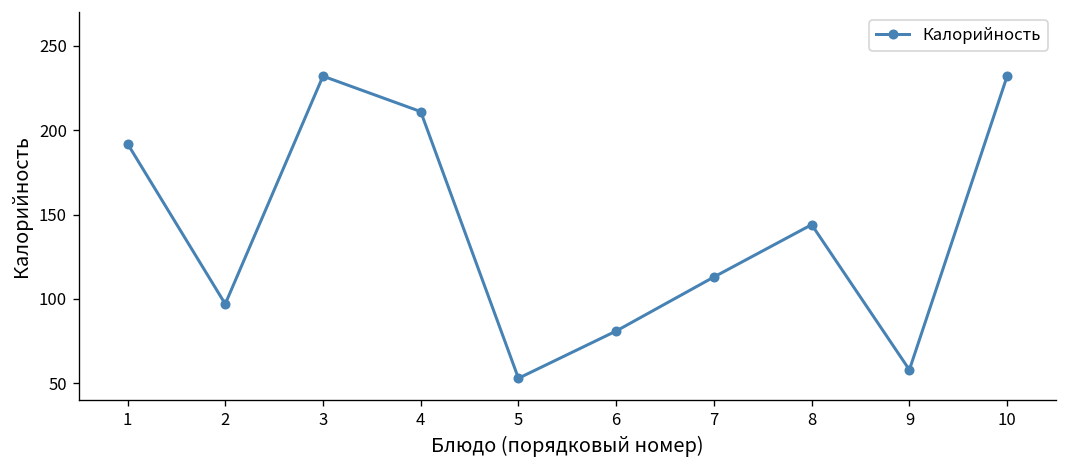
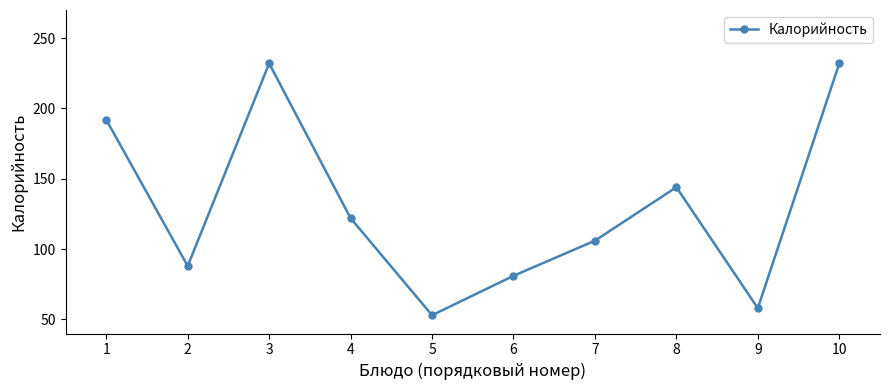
2: 97 -> 88
4: 211 -> 122
7: 113 -> 106
